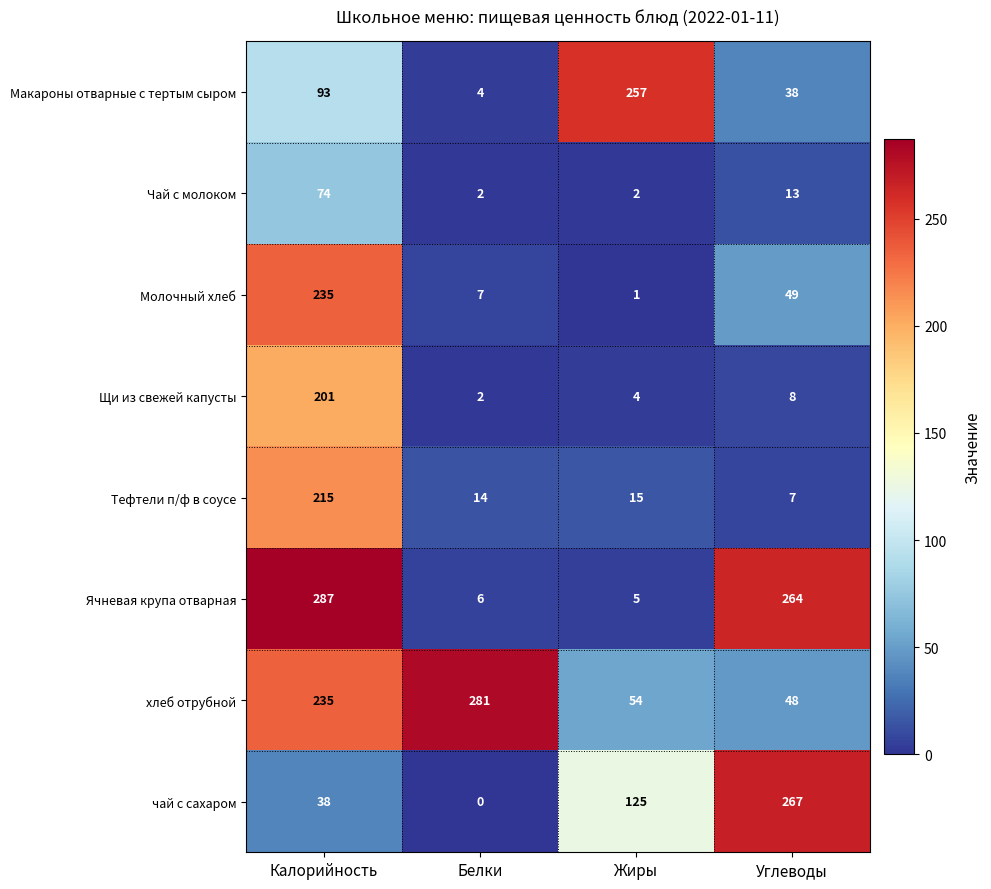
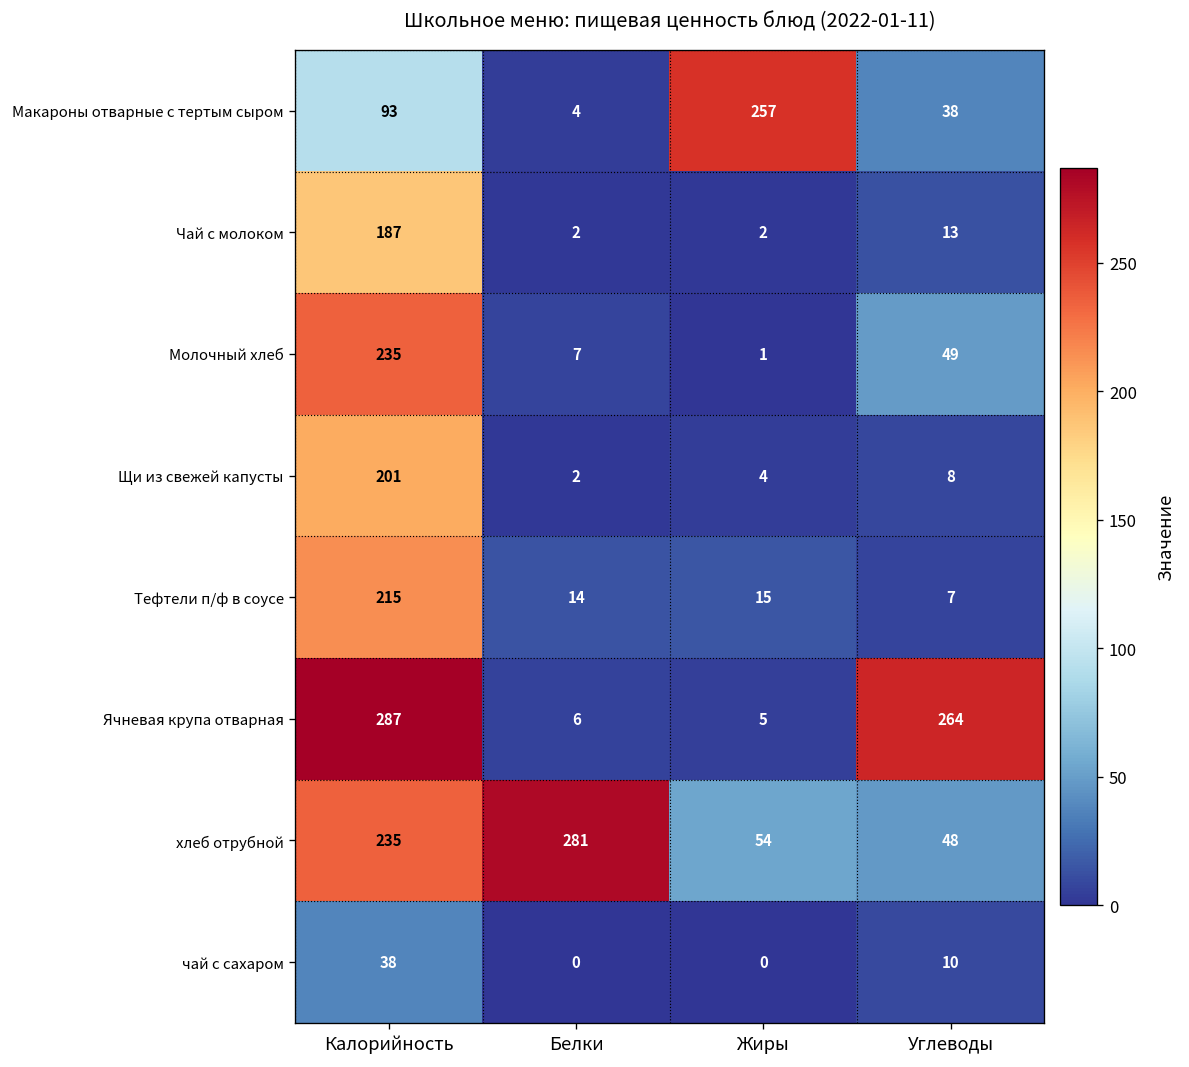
Чай с молоком, Калорийность: 74 -> 187
чай с сахаром, Жиры: 125 -> 0
чай с сахаром, Углеводы: 267 -> 10
